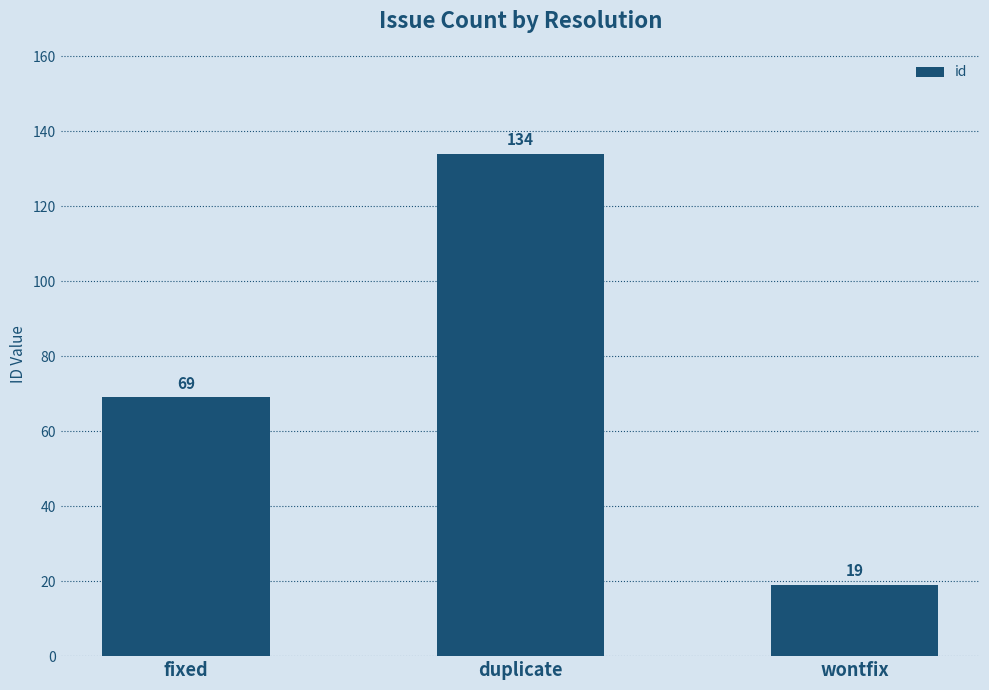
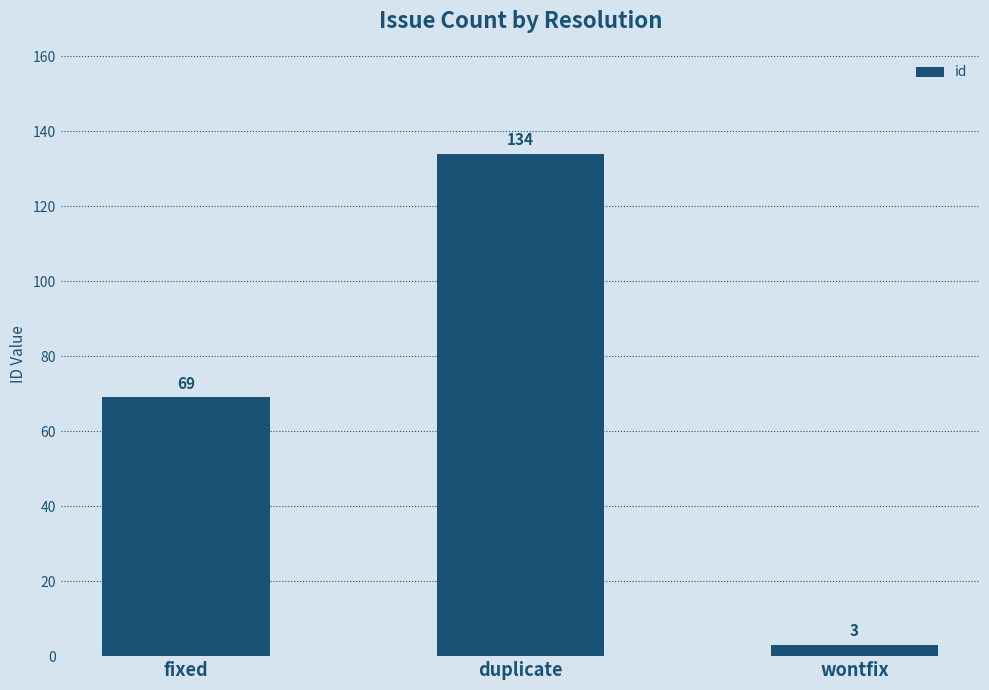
wontfix: 19 -> 3
